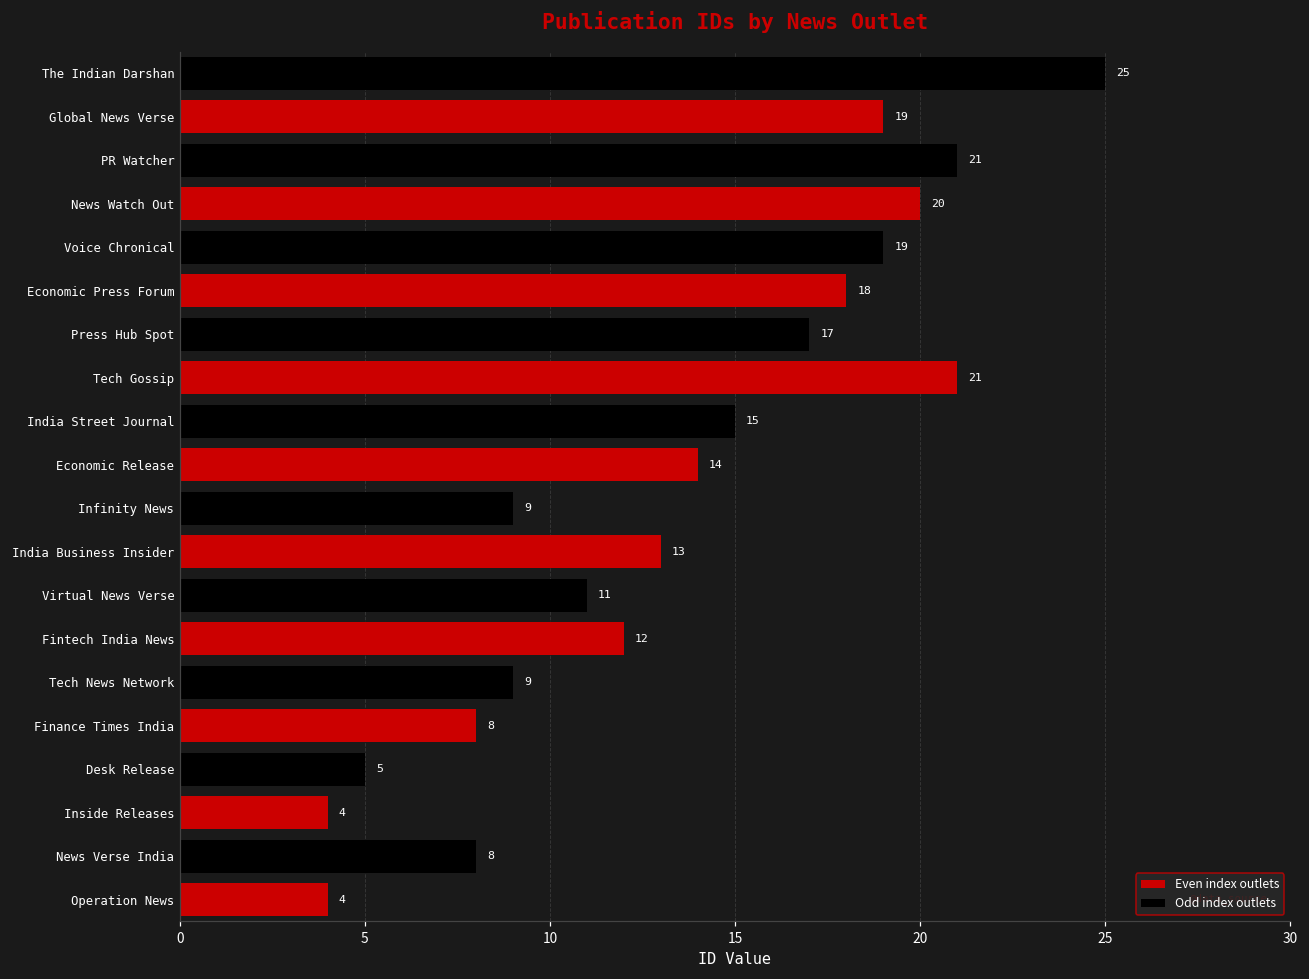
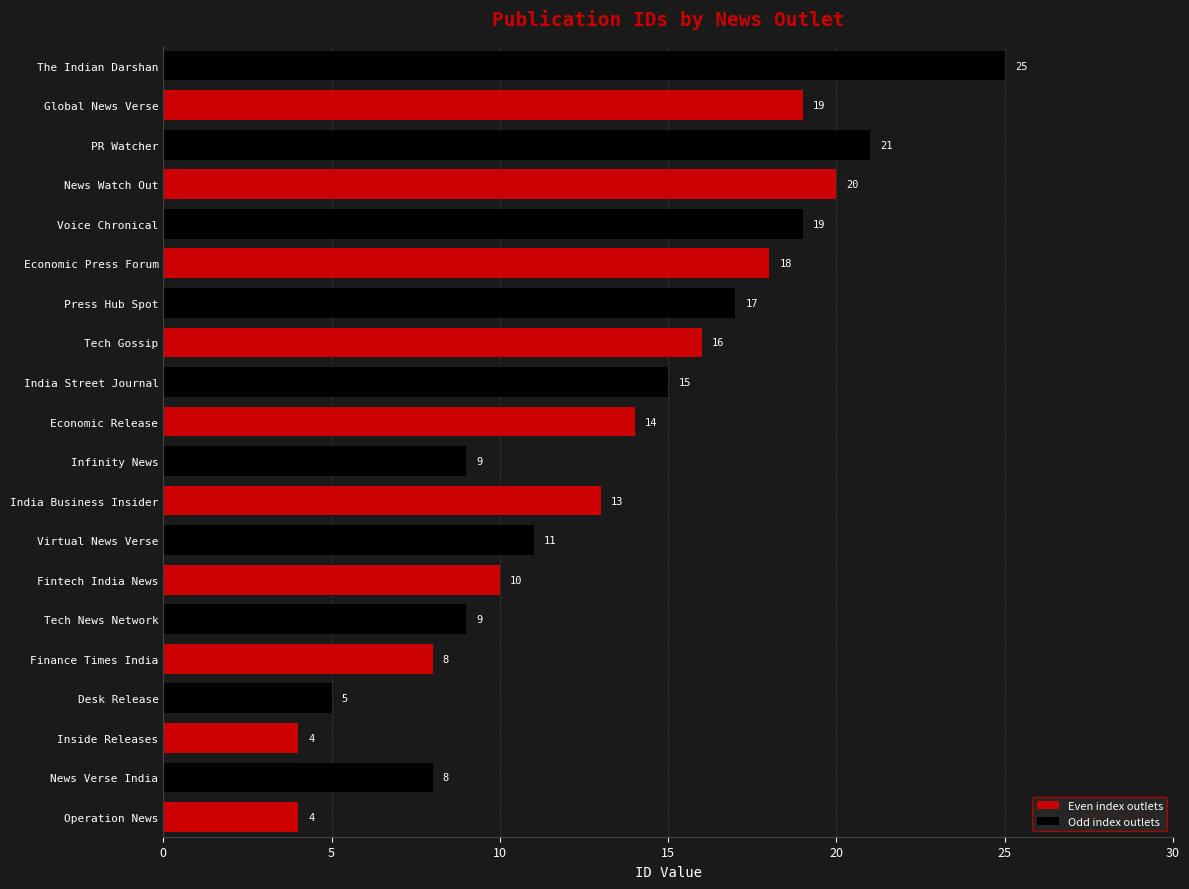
Tech Gossip: 21 -> 16
Fintech India News: 12 -> 10
